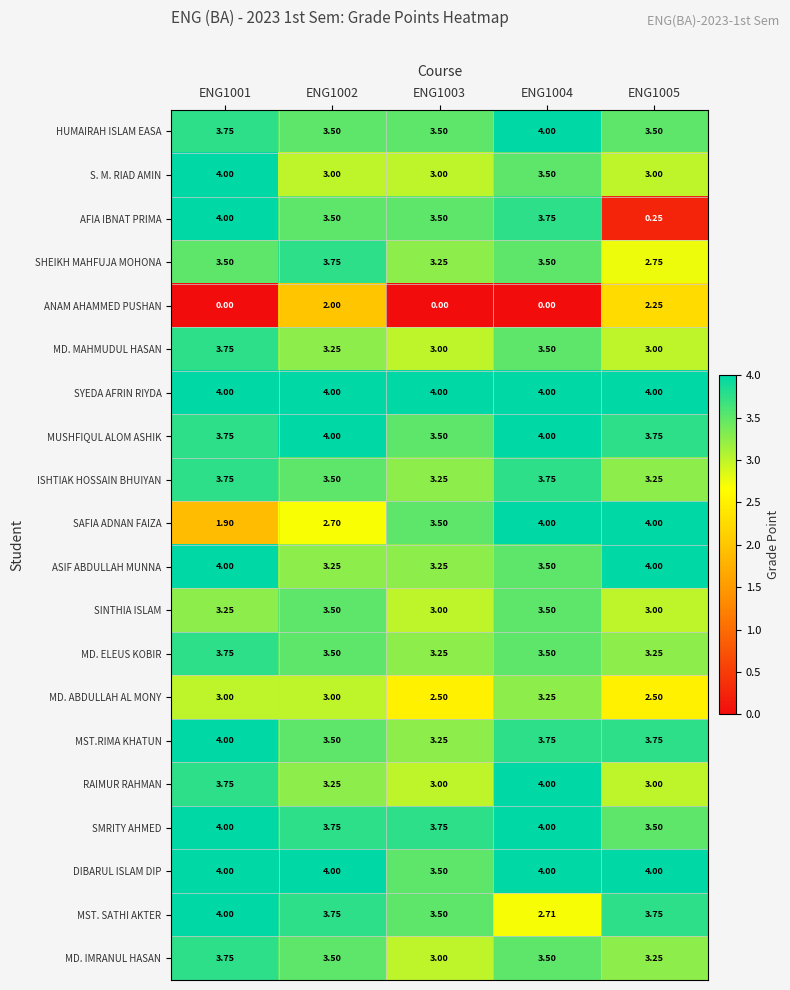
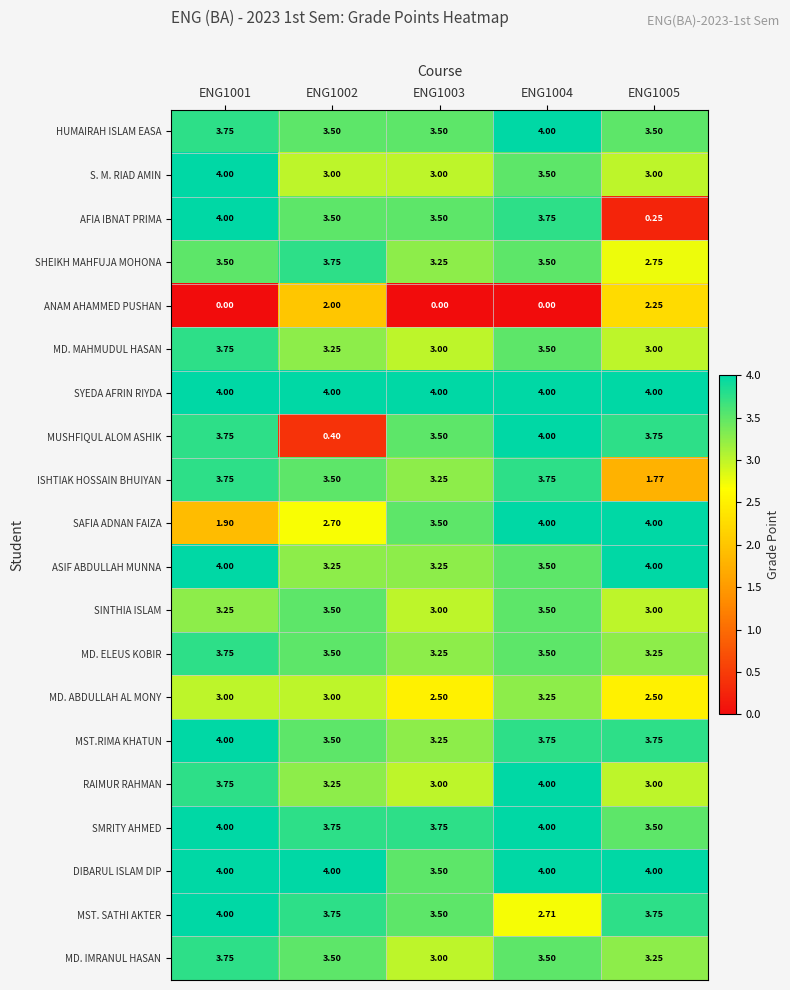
MUSHFIQUL ALOM ASHIK, ENG1002: 4.00 -> 0.40
ISHTIAK HOSSAIN BHUIYAN, ENG1005: 3.25 -> 1.77
